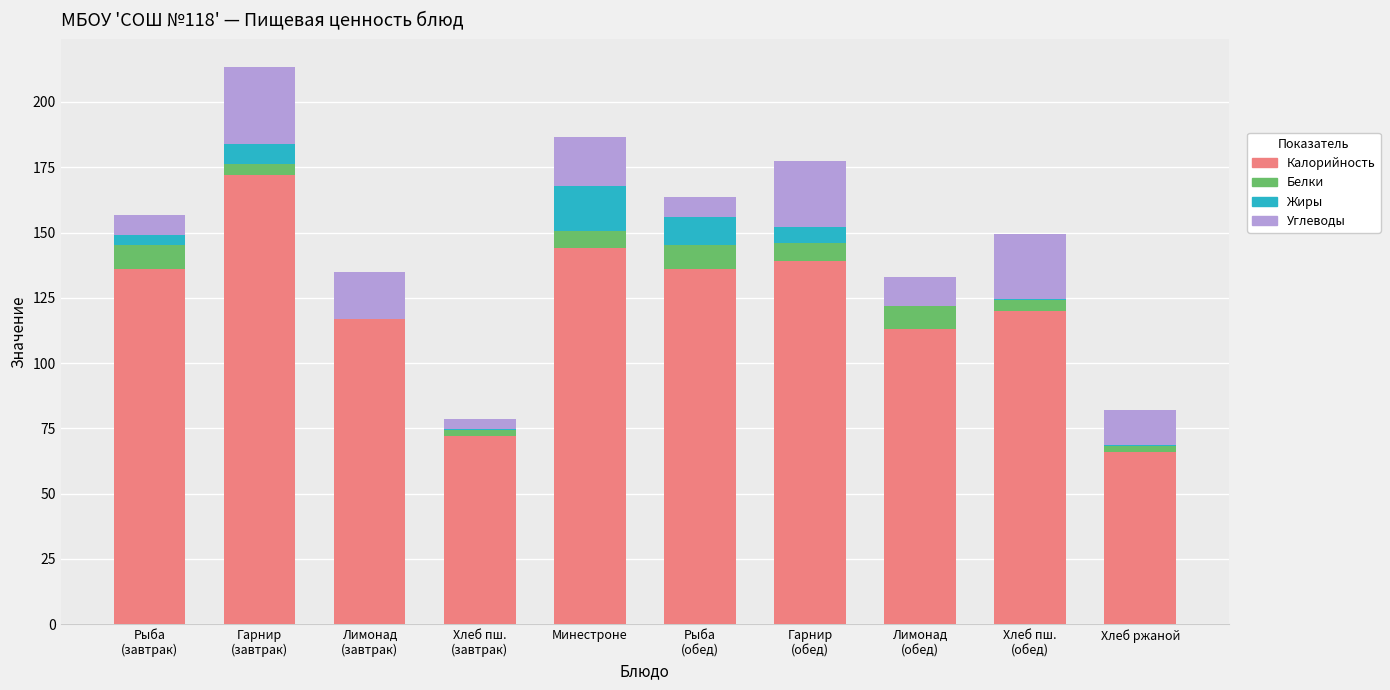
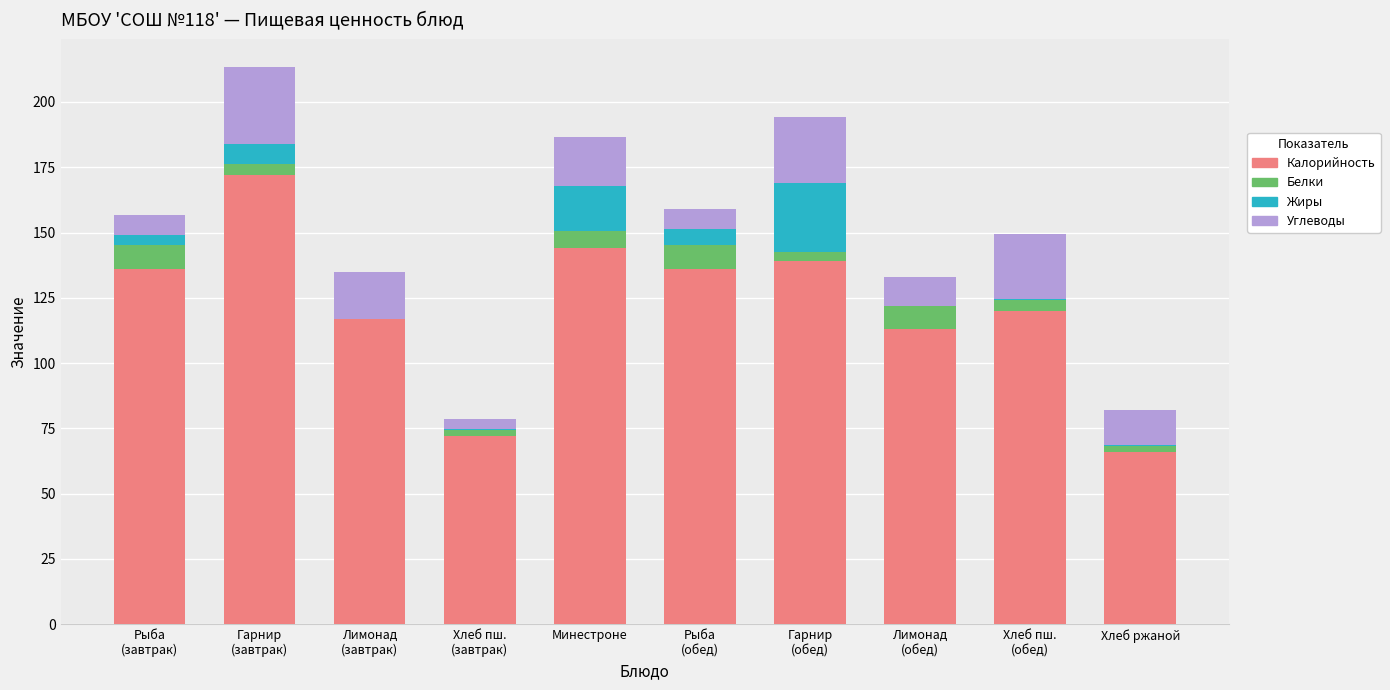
Жиры, Рыба (обед): 11 -> 6
Белки, Гарнир (обед): 7 -> 4
Жиры, Гарнир (обед): 6 -> 26
